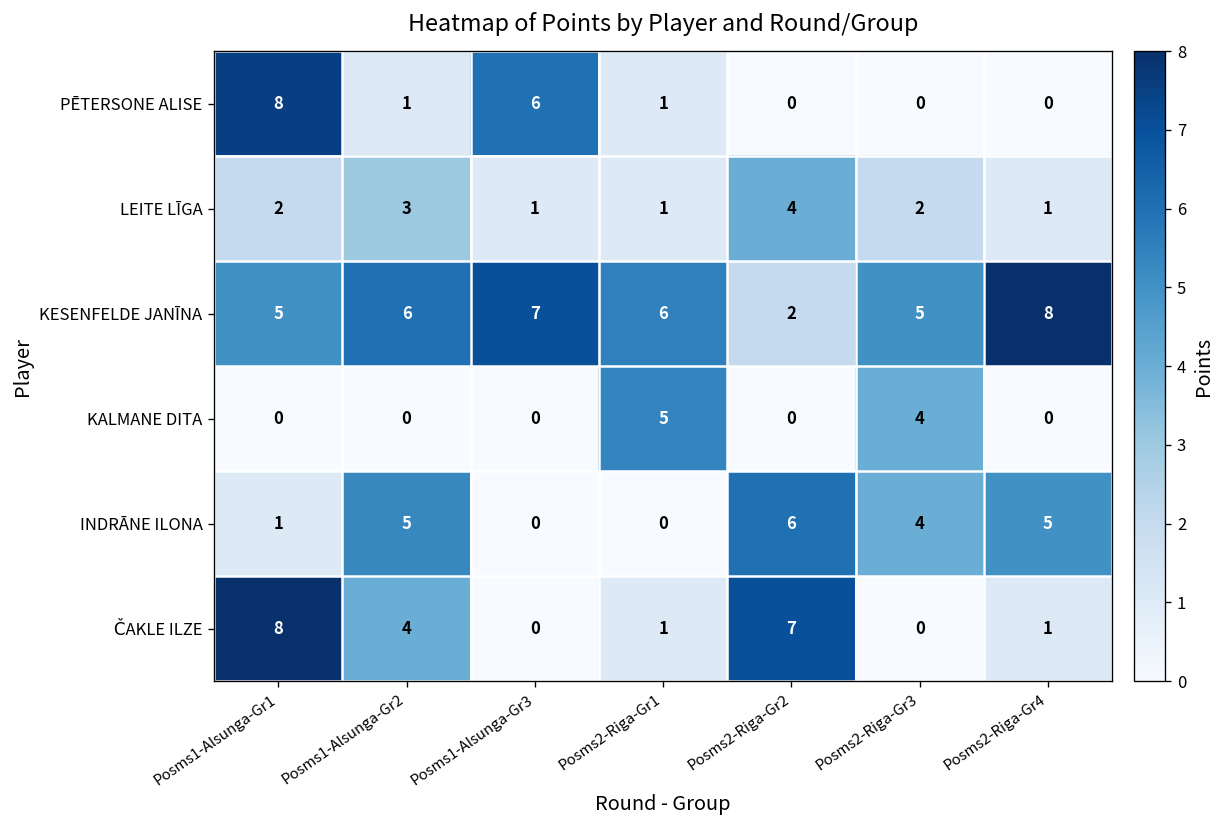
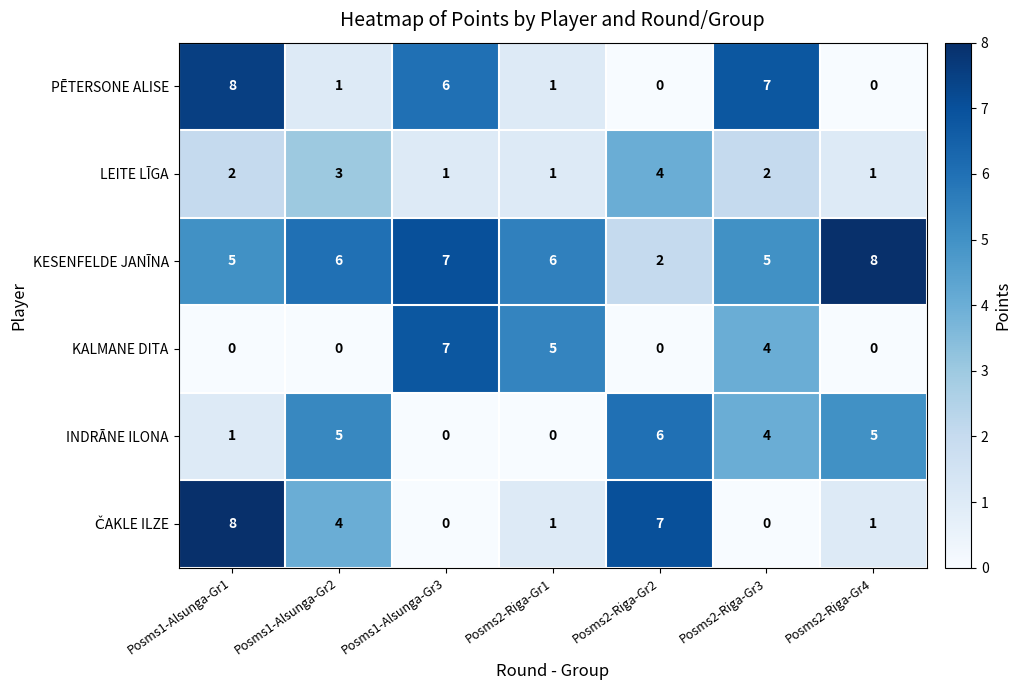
PĒTERSONE ALISE, Posms2-Riga-Gr3: 0 -> 7
KALMANE DITA, Posms1-Alsunga-Gr3: 0 -> 7
